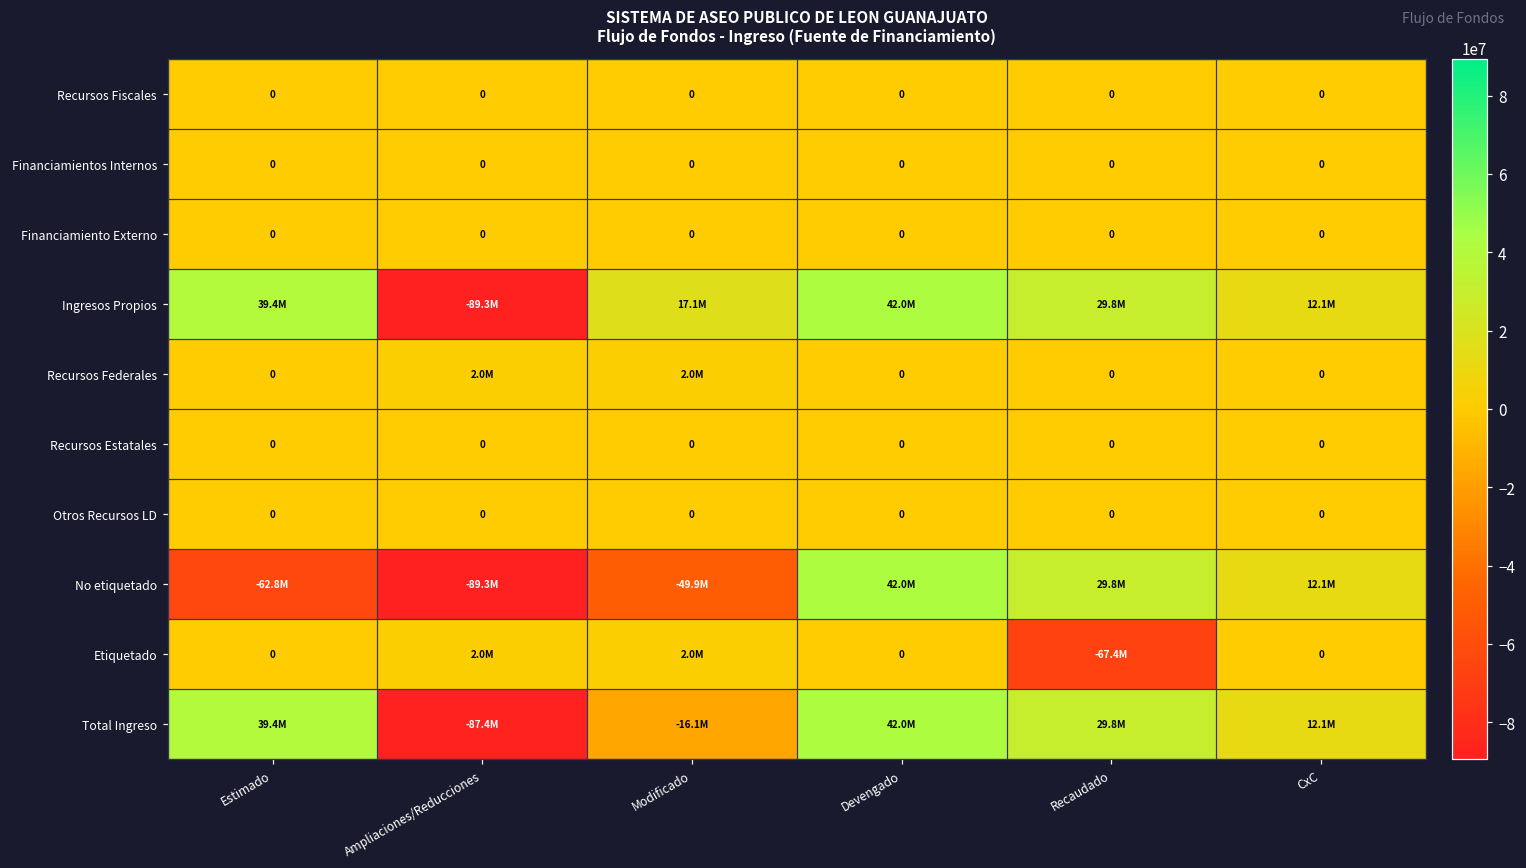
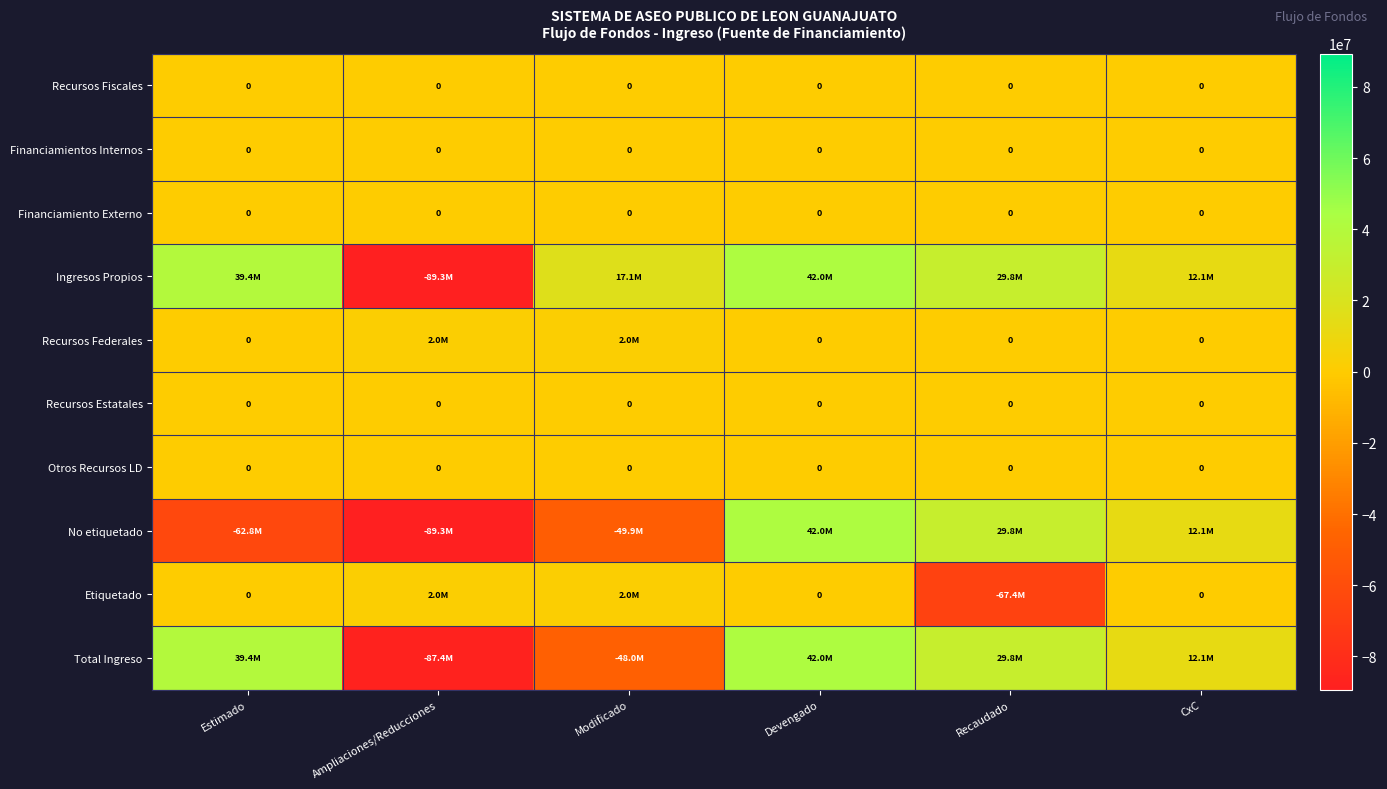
Total Ingreso, Modificado: -16.1M -> -48.0M
